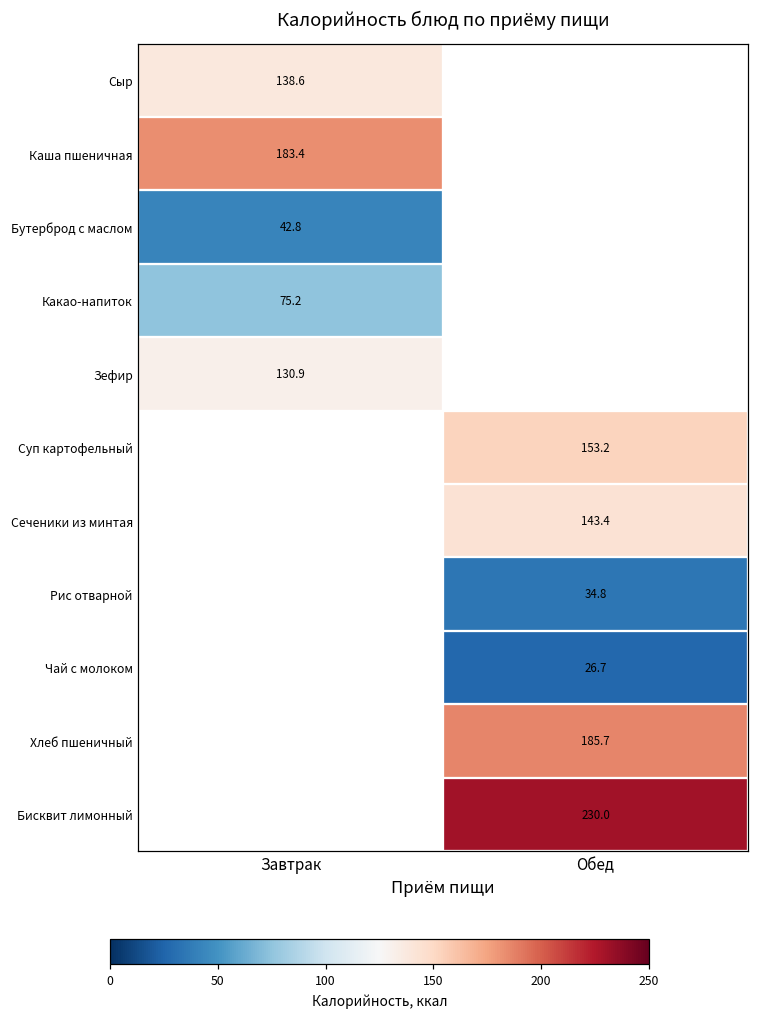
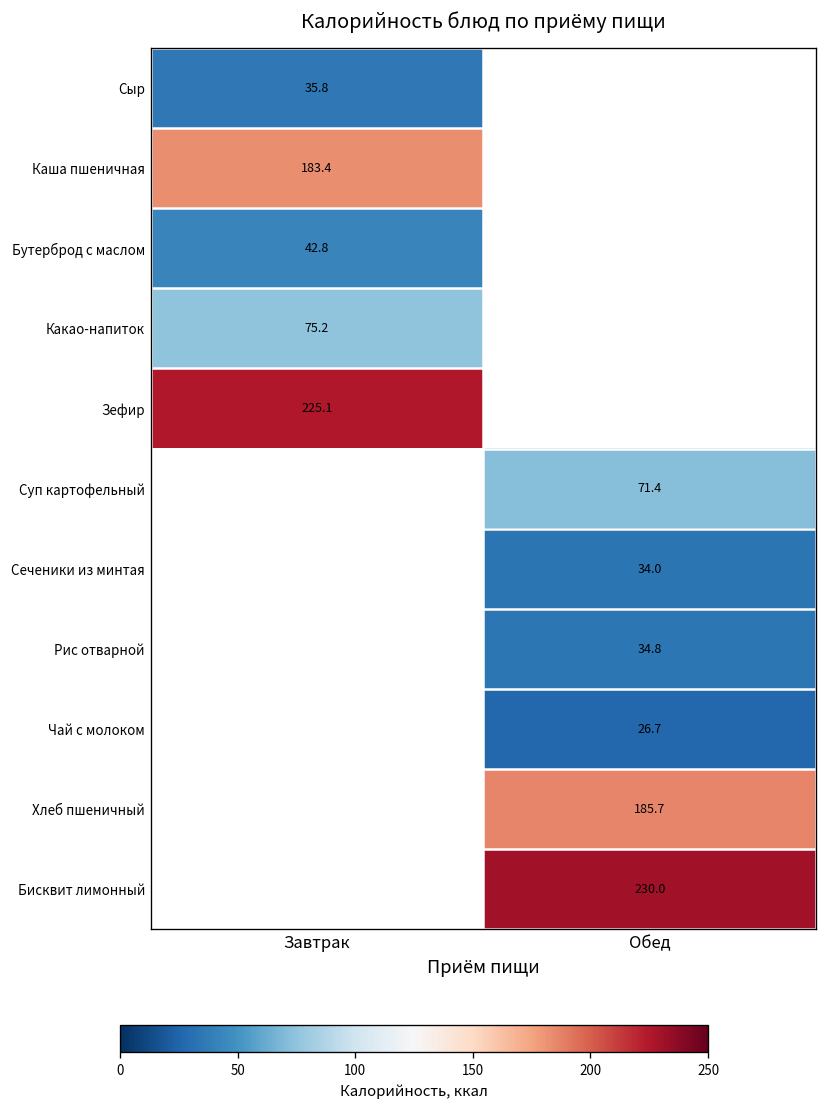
Сыр, Завтрак: 138.6 -> 35.8
Зефир, Завтрак: 130.9 -> 225.1
Суп картофельный, Обед: 153.2 -> 71.4
Сеченики из минтая, Обед: 143.4 -> 34.0
